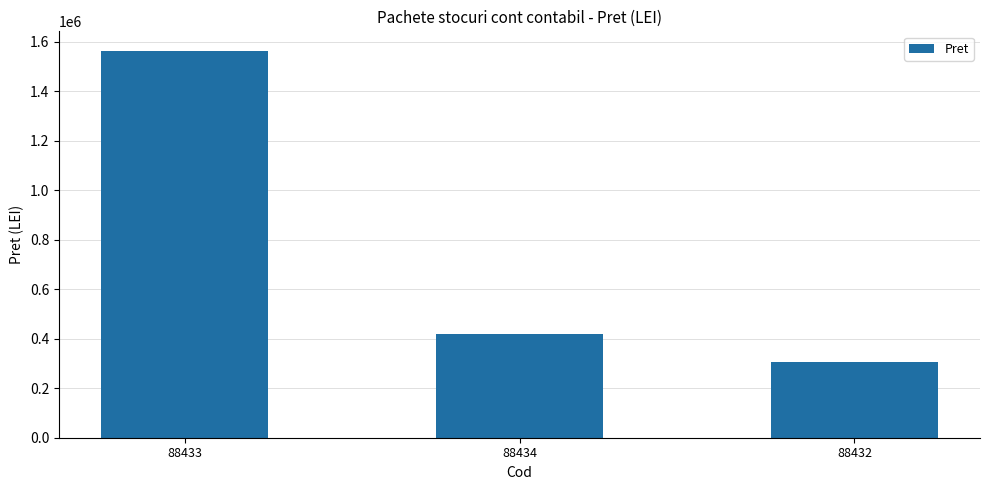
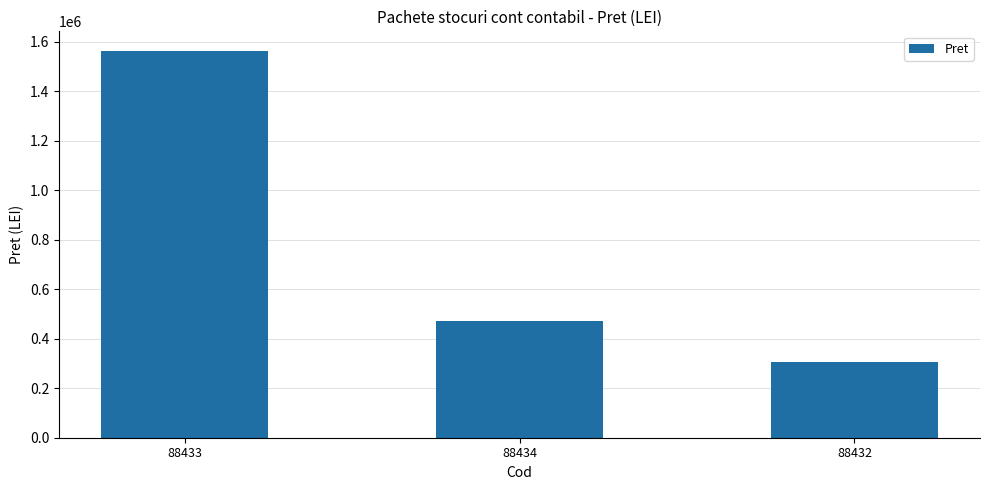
88434: 420000 -> 470000
